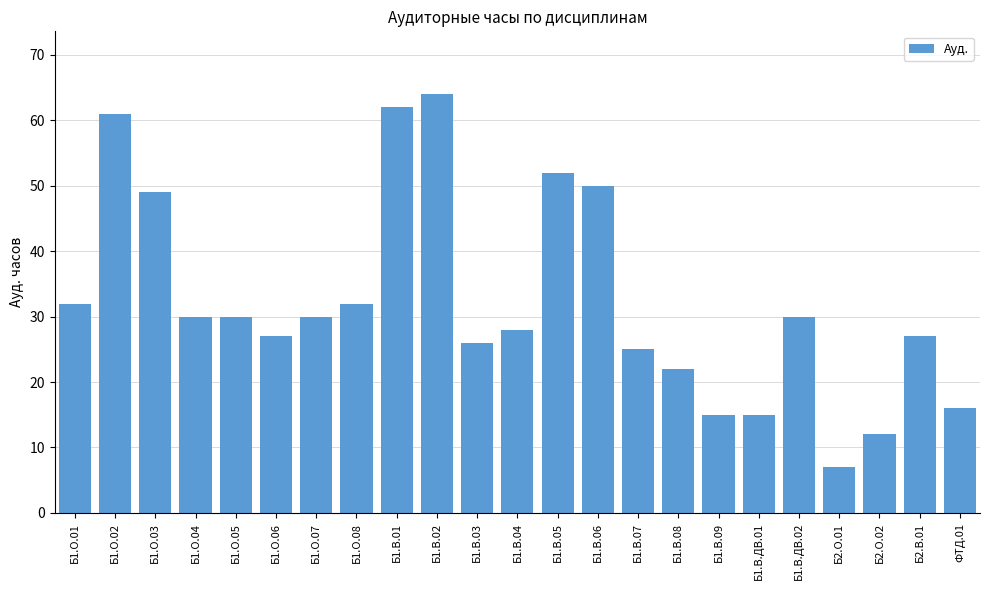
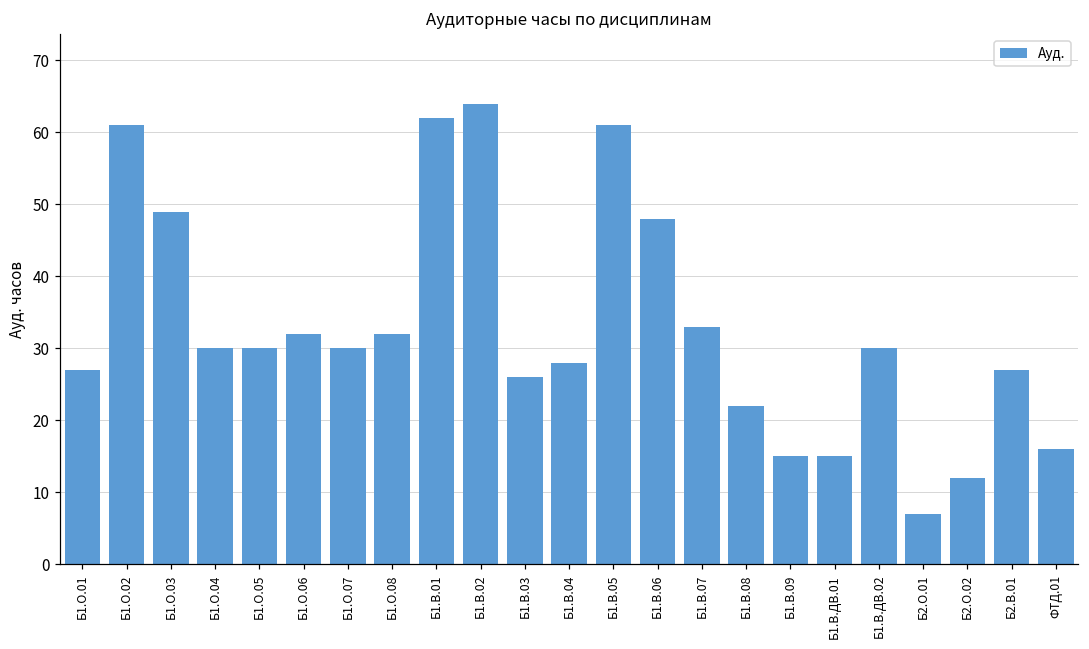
Б1.О.01: 32 -> 27
Б1.О.06: 27 -> 32
Б1.В.05: 52 -> 61
Б1.В.06: 50 -> 48
Б1.В.07: 25 -> 33
